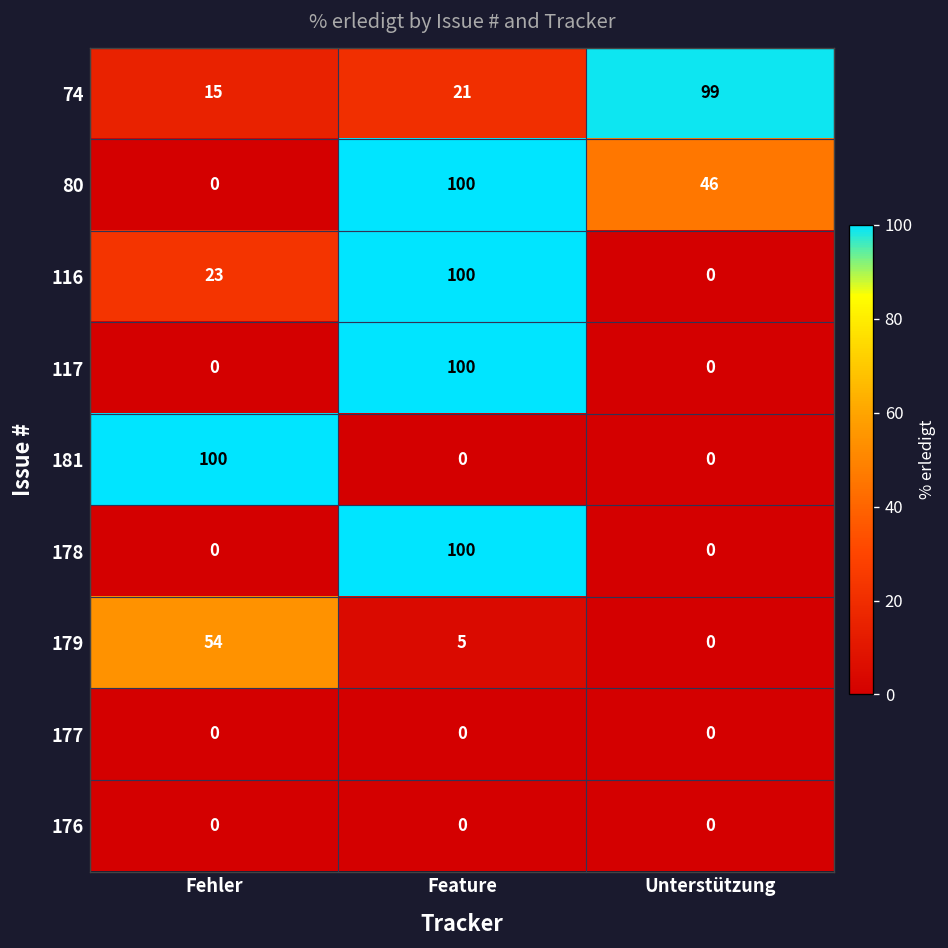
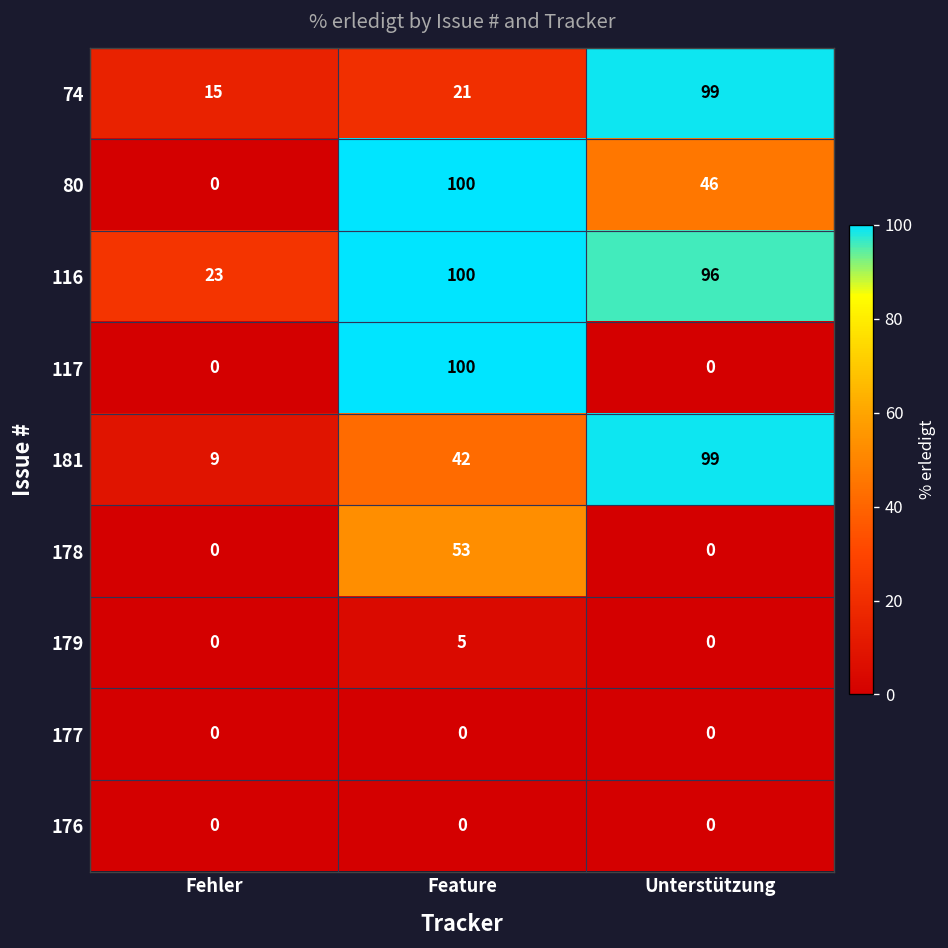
116, Unterstützung: 0 -> 96
181, Fehler: 100 -> 9
181, Feature: 0 -> 42
181, Unterstützung: 0 -> 99
178, Feature: 100 -> 53
179, Fehler: 54 -> 0
